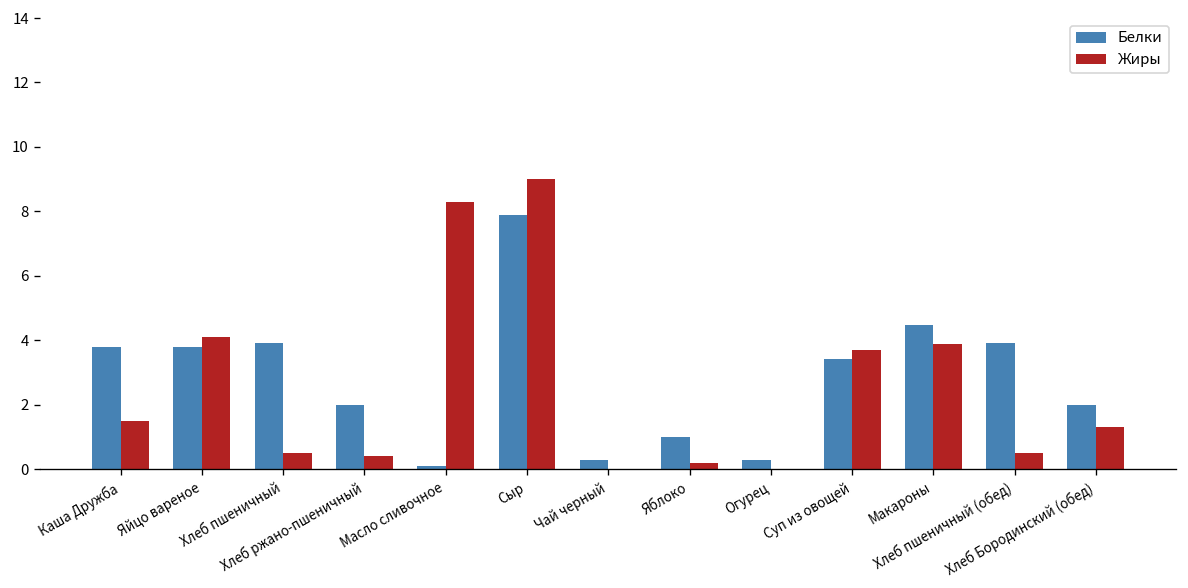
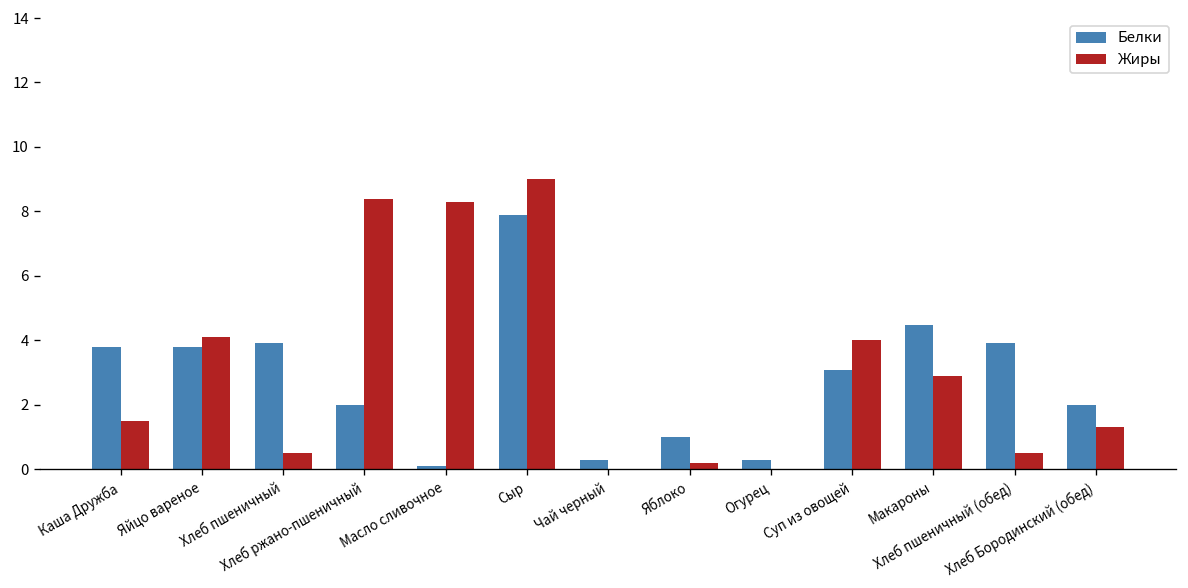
Жиры, Хлеб ржано-пшеничный: 0.4 -> 8.4
Белки, Суп из овощей: 3.4 -> 3.1
Жиры, Суп из овощей: 3.7 -> 4.0
Жиры, Макароны: 3.9 -> 2.9
